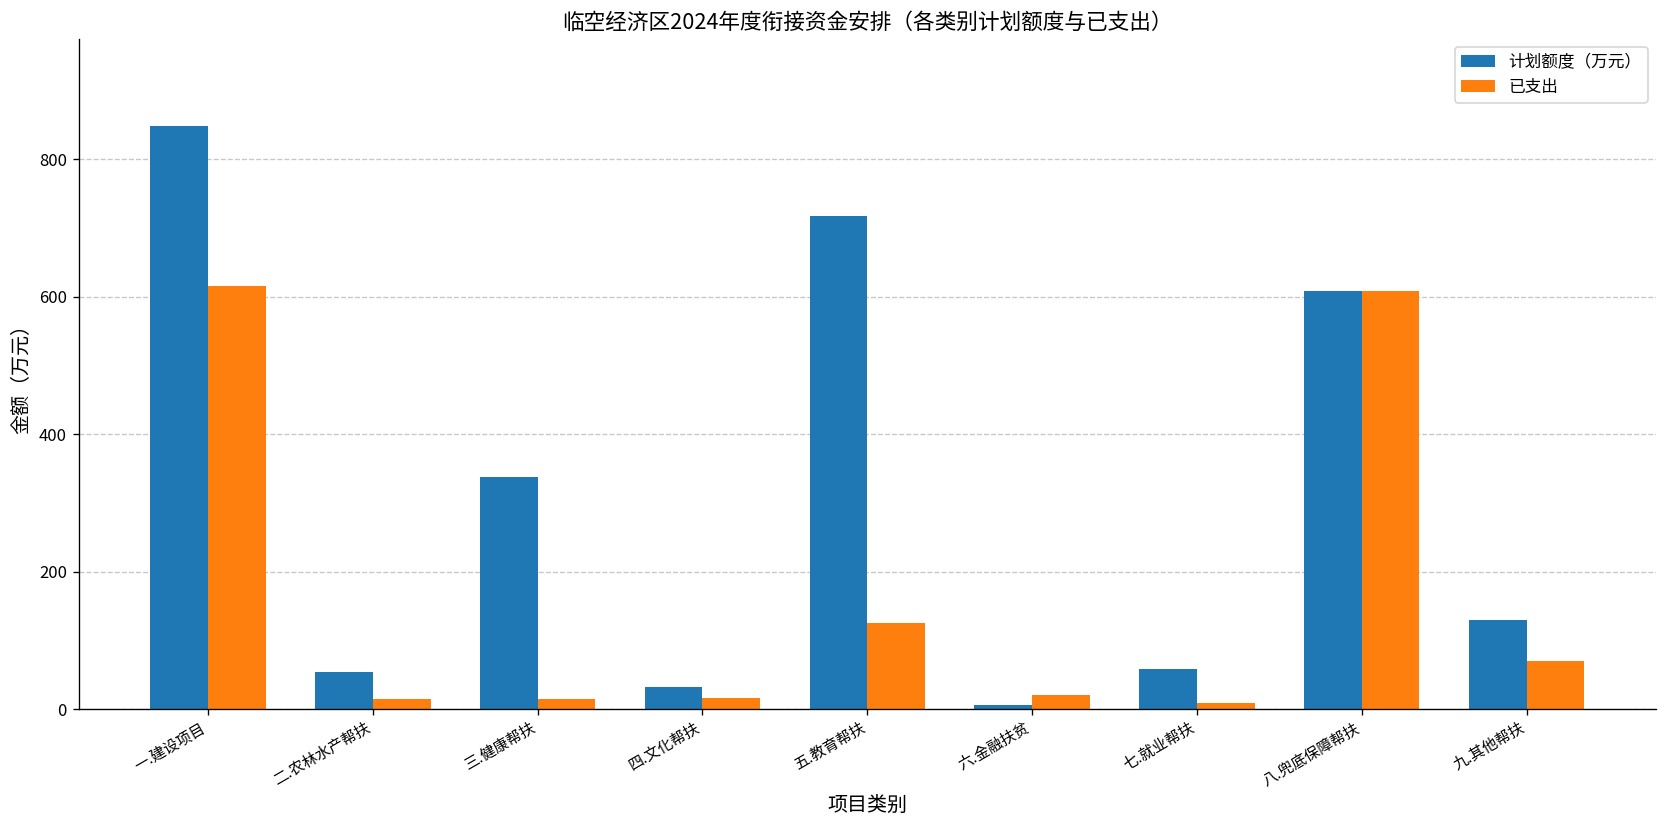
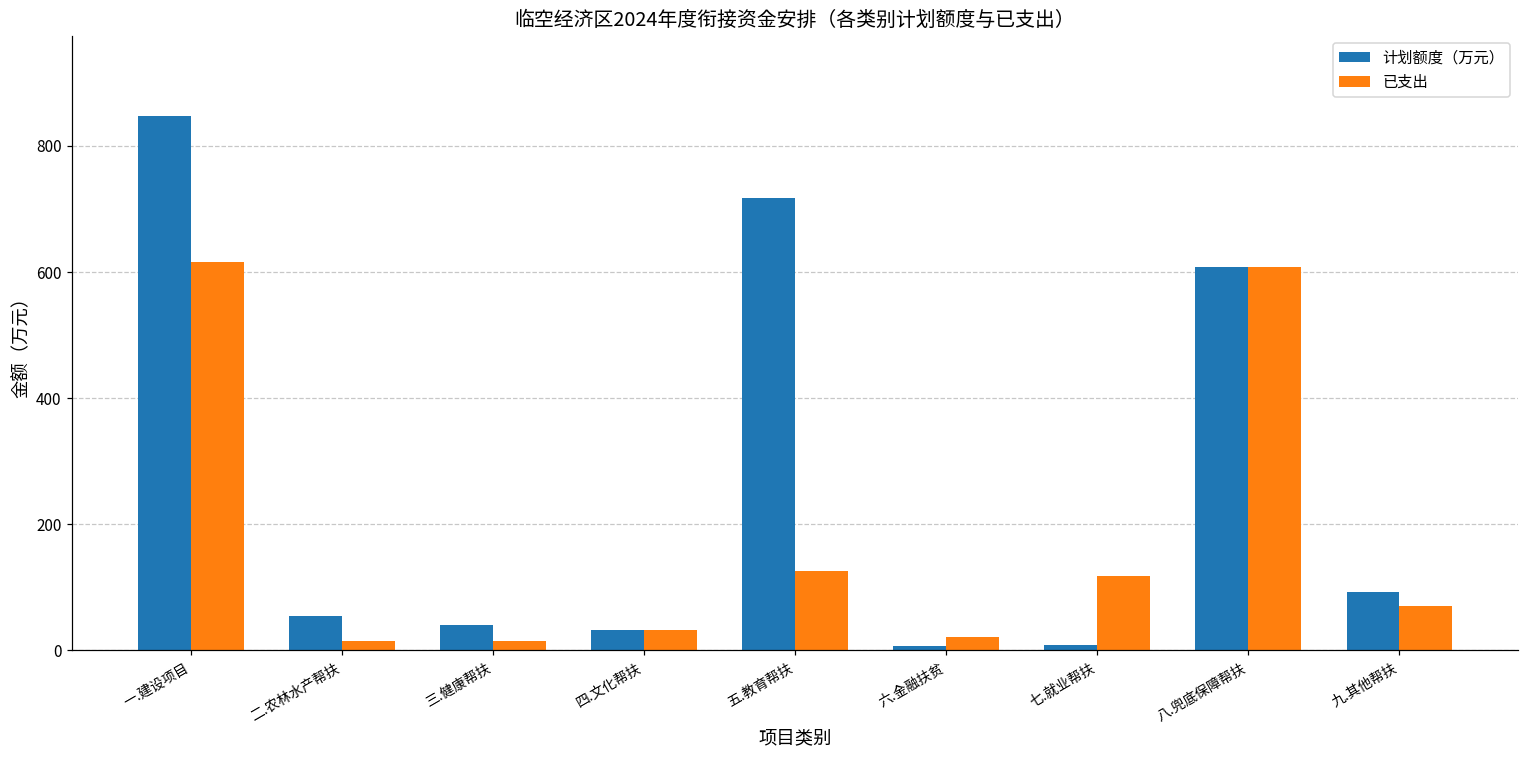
计划额度（万元）, 三.健康帮扶: 340 -> 40
已支出, 四.文化帮扶: 20 -> 30
计划额度（万元）, 七.就业帮扶: 60 -> 10
已支出, 七.就业帮扶: 10 -> 120
计划额度（万元）, 九.其他帮扶: 130 -> 90
